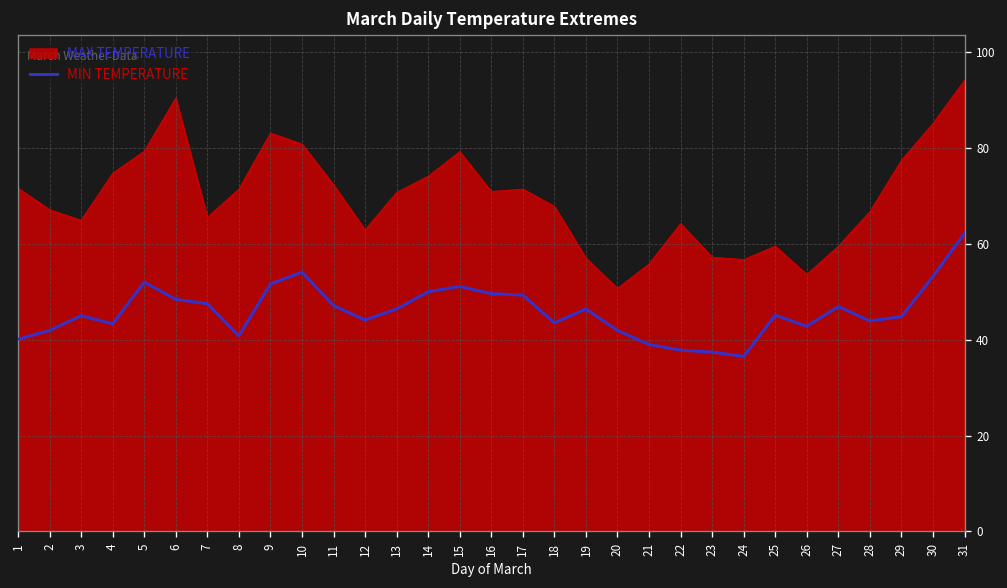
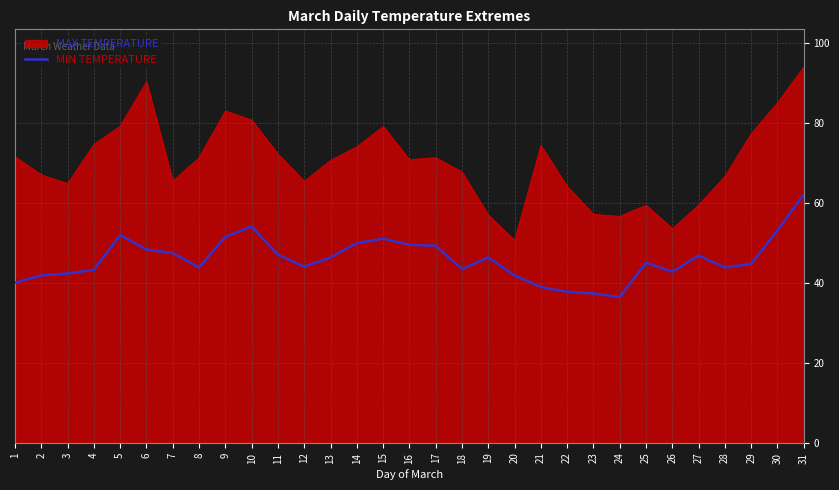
MIN TEMPERATURE, 3: 45 -> 42
MIN TEMPERATURE, 8: 41 -> 44
MAX TEMPERATURE, 12: 63 -> 66
MAX TEMPERATURE, 21: 56 -> 74
